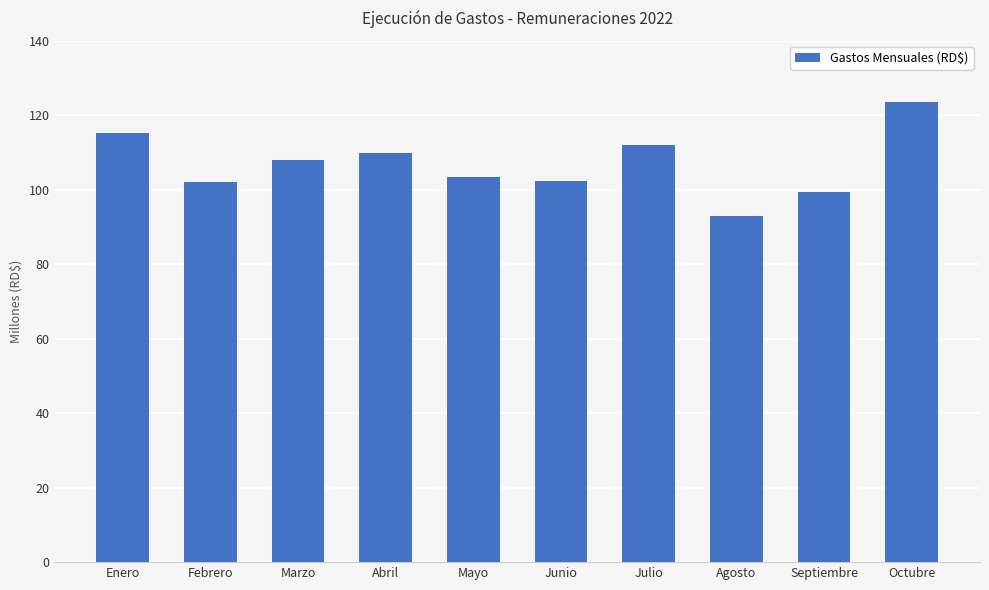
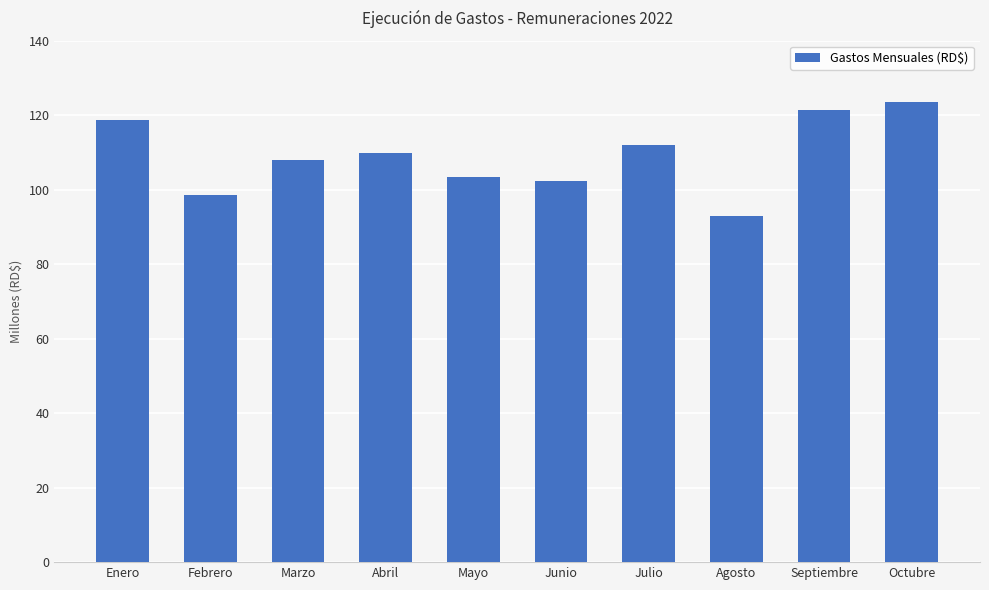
Enero: 115 -> 119
Febrero: 102 -> 99
Septiembre: 99 -> 122
